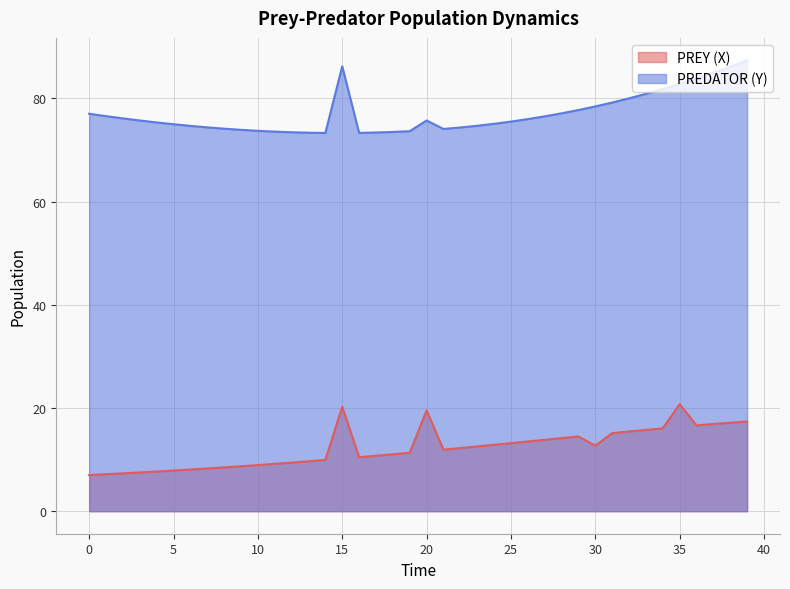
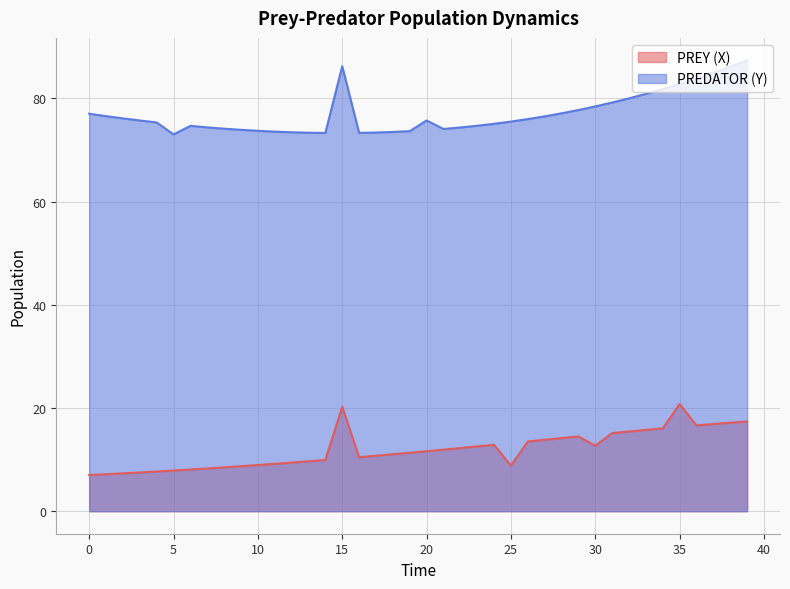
PREDATOR (Y), 5: 75 -> 73
PREY (X), 20: 20 -> 12
PREY (X), 25: 13 -> 9
